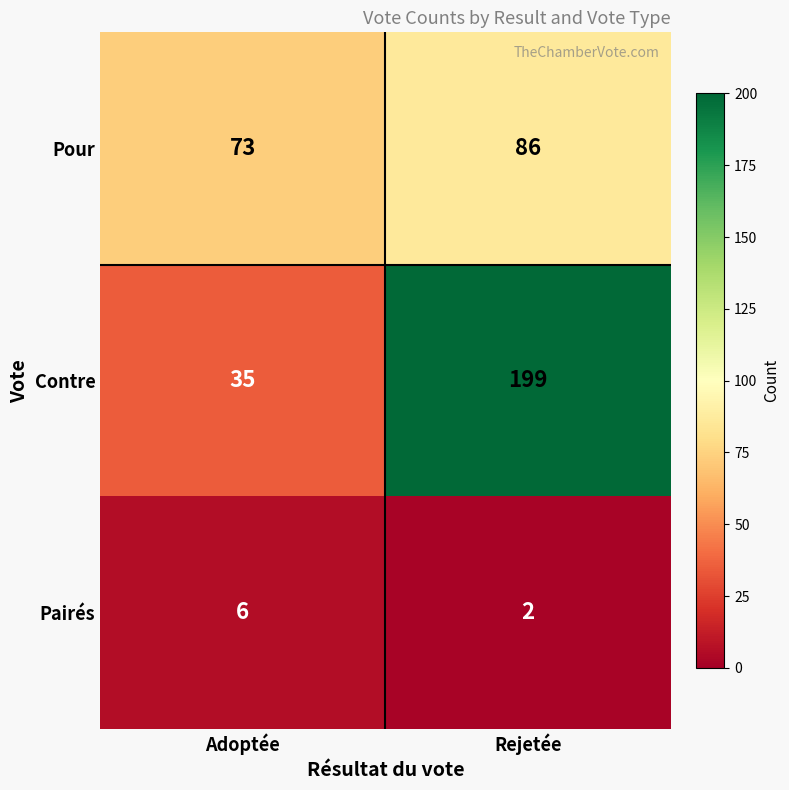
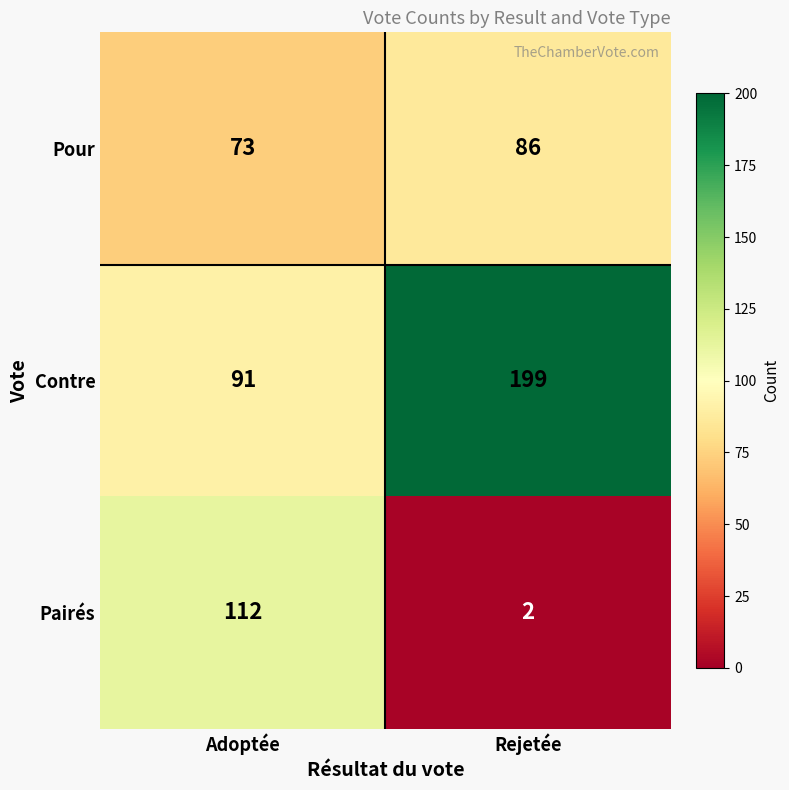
Contre, Adoptée: 35 -> 91
Pairés, Adoptée: 6 -> 112
